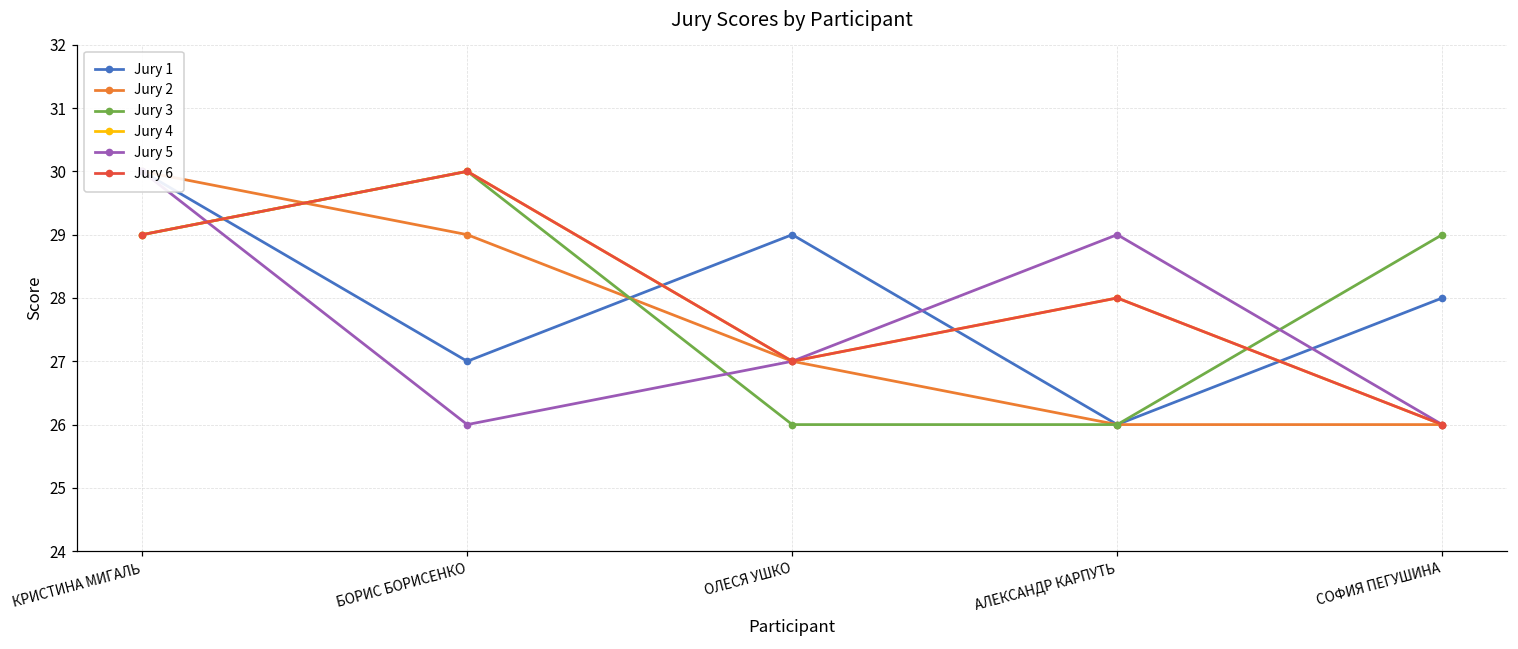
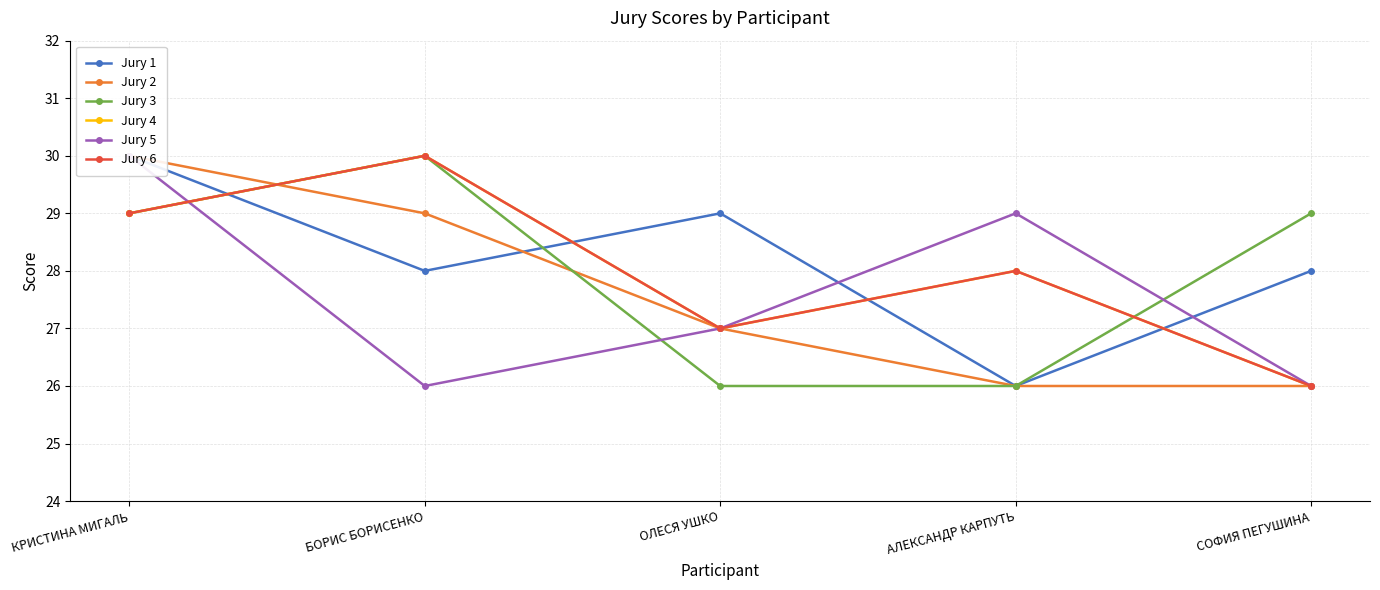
Jury 1, БОРИС БОРИСЕНКО: 27 -> 28
